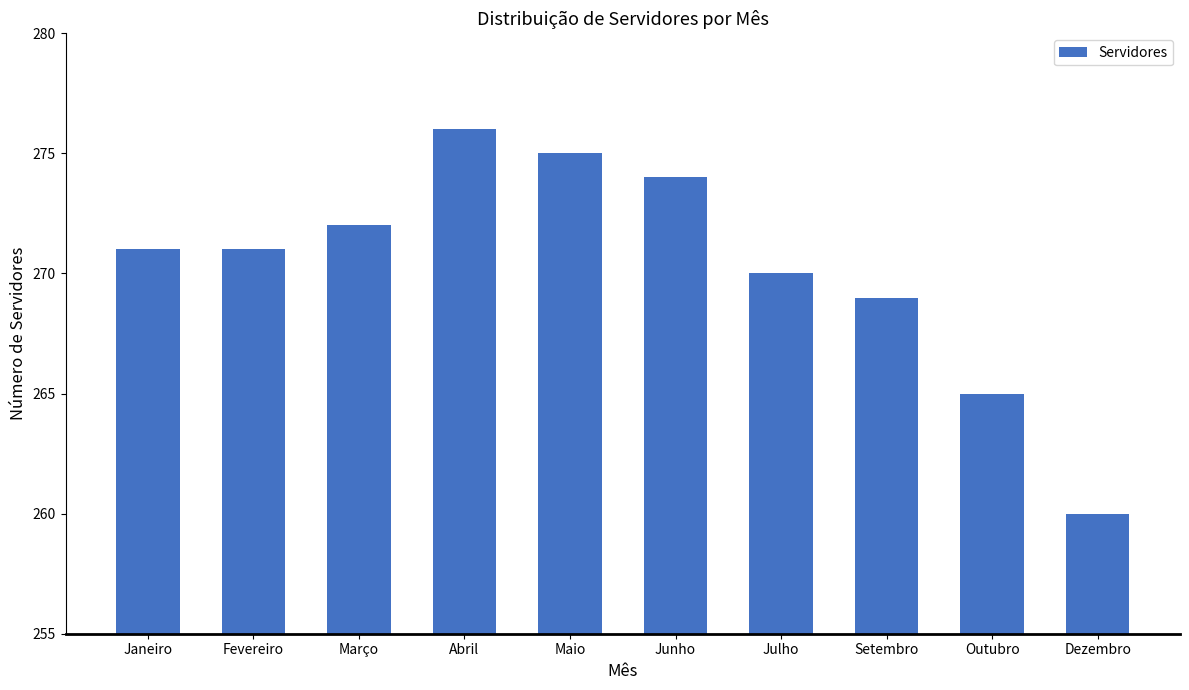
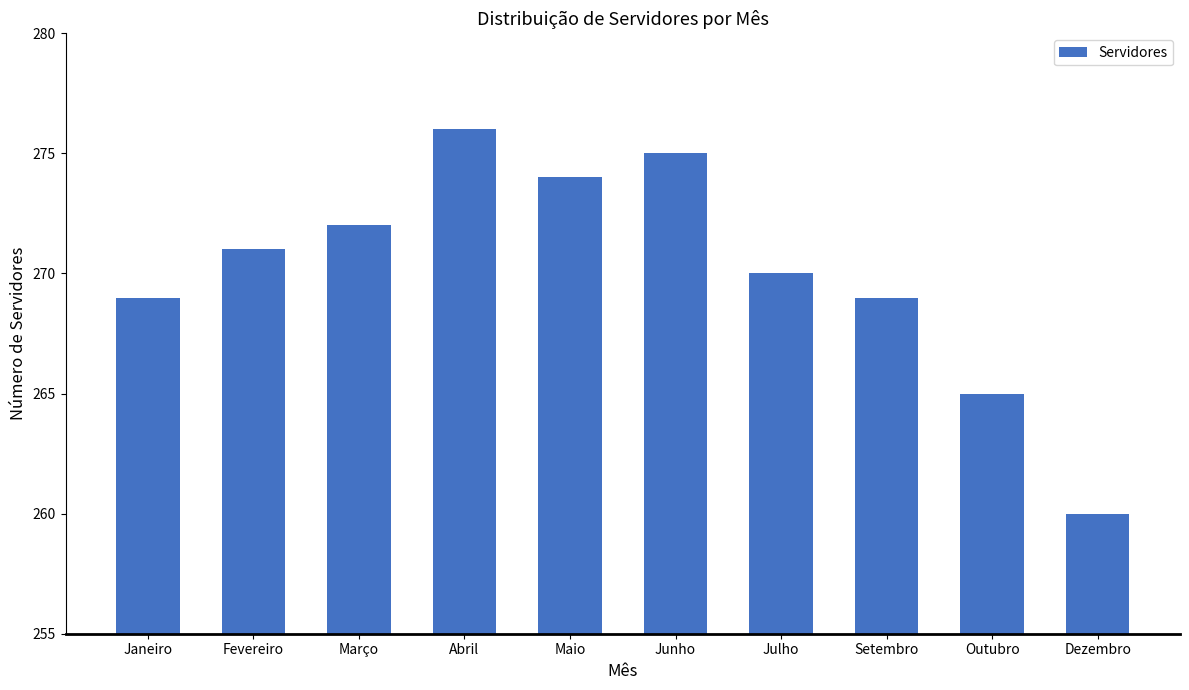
Janeiro: 271 -> 269
Maio: 275 -> 274
Junho: 274 -> 275
